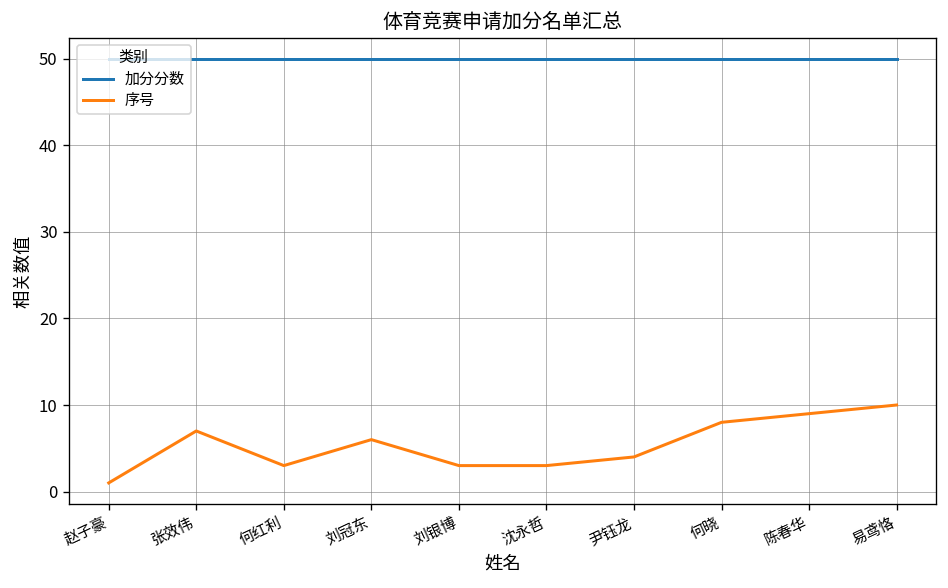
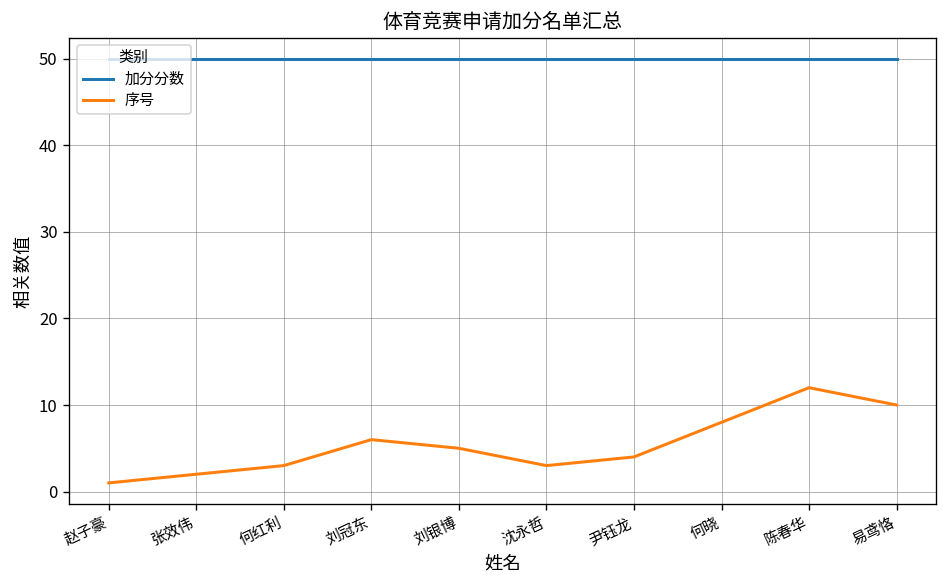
序号, 张效伟: 7 -> 2
序号, 刘银博: 3 -> 5
序号, 陈春华: 9 -> 12
